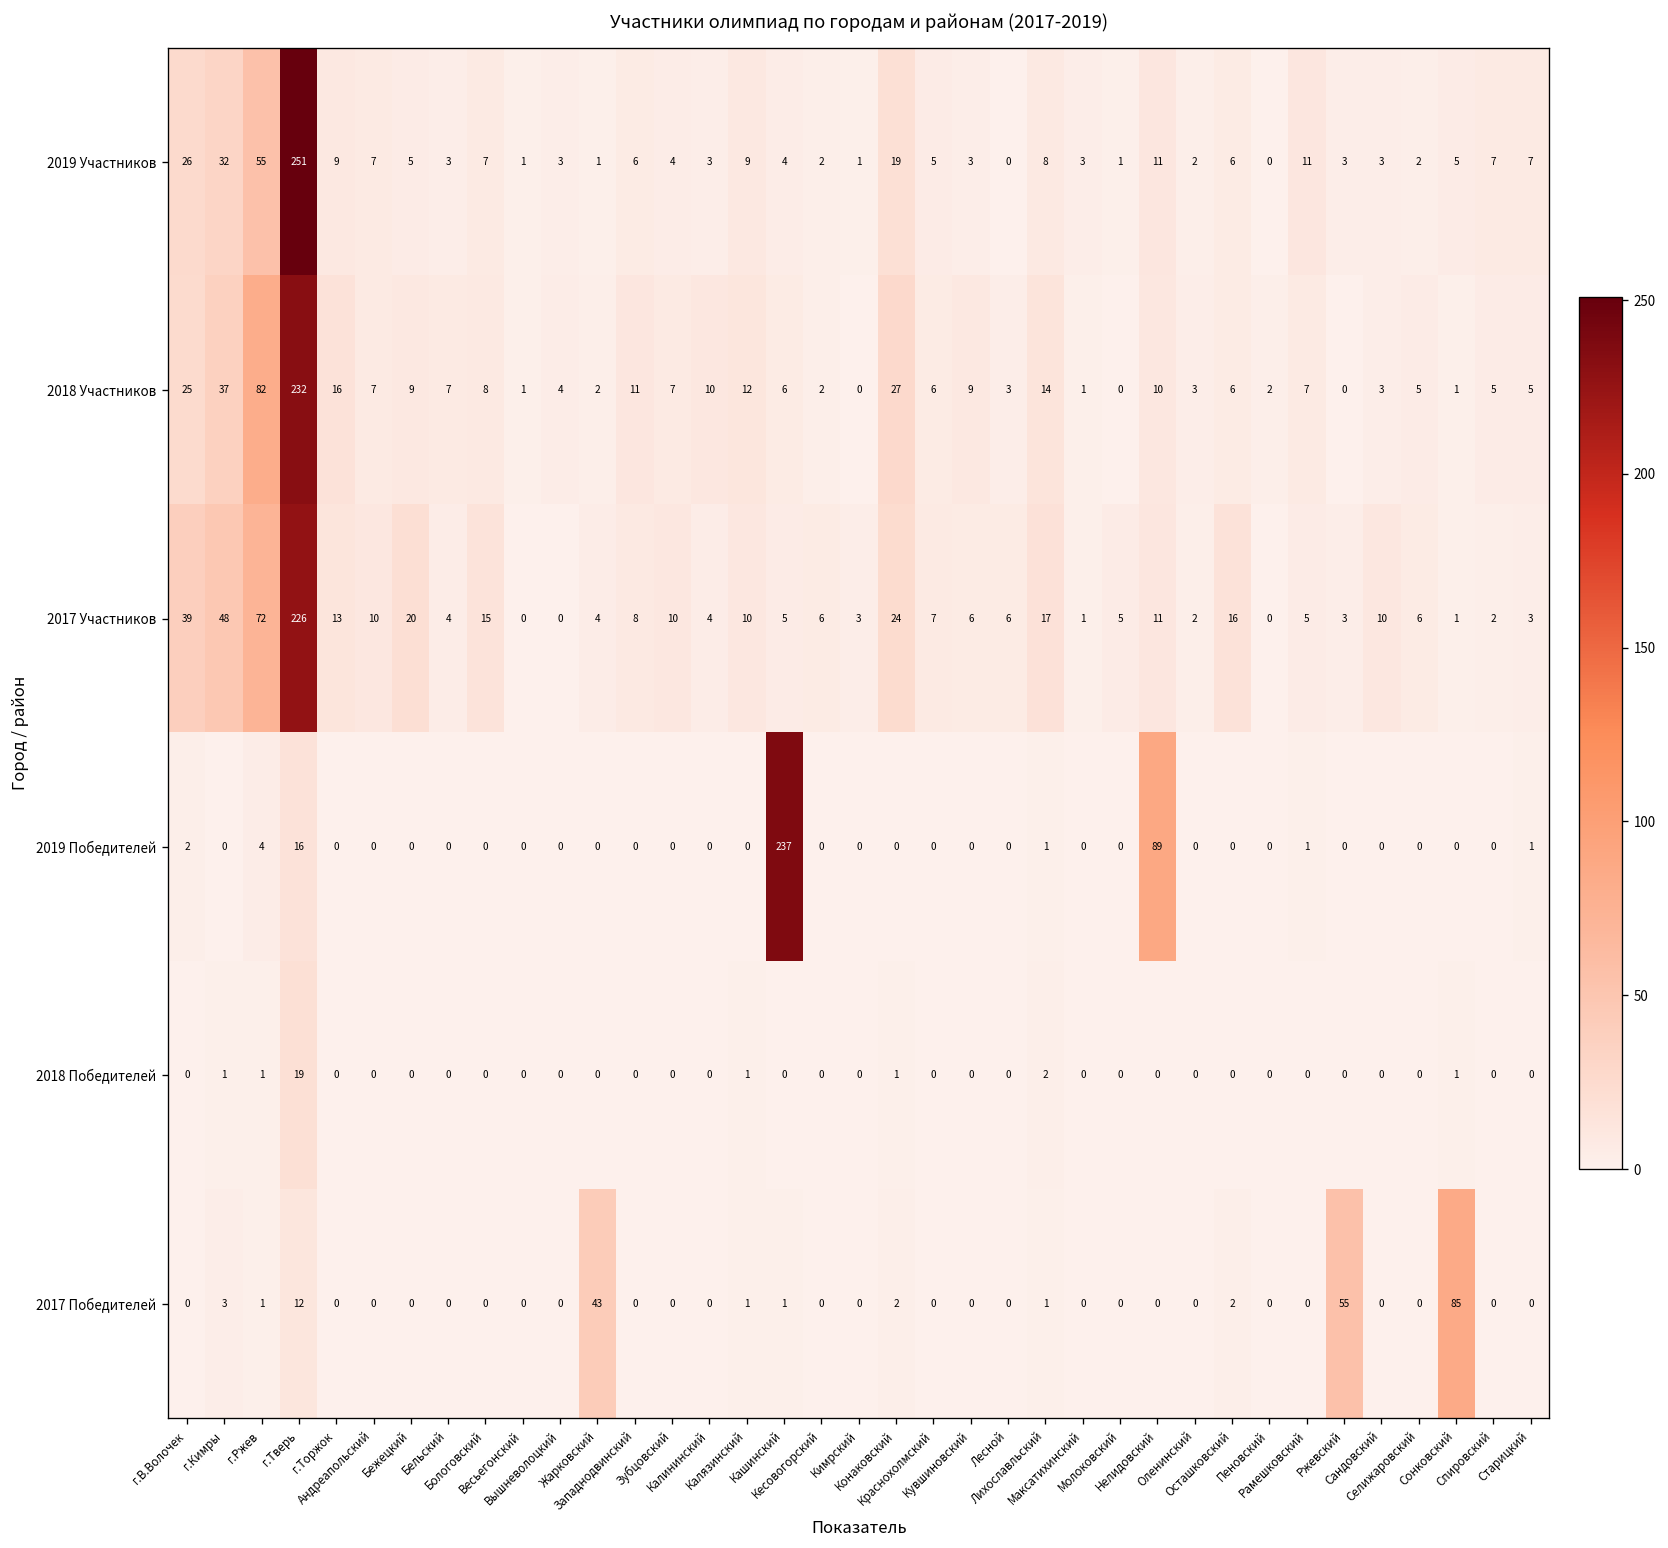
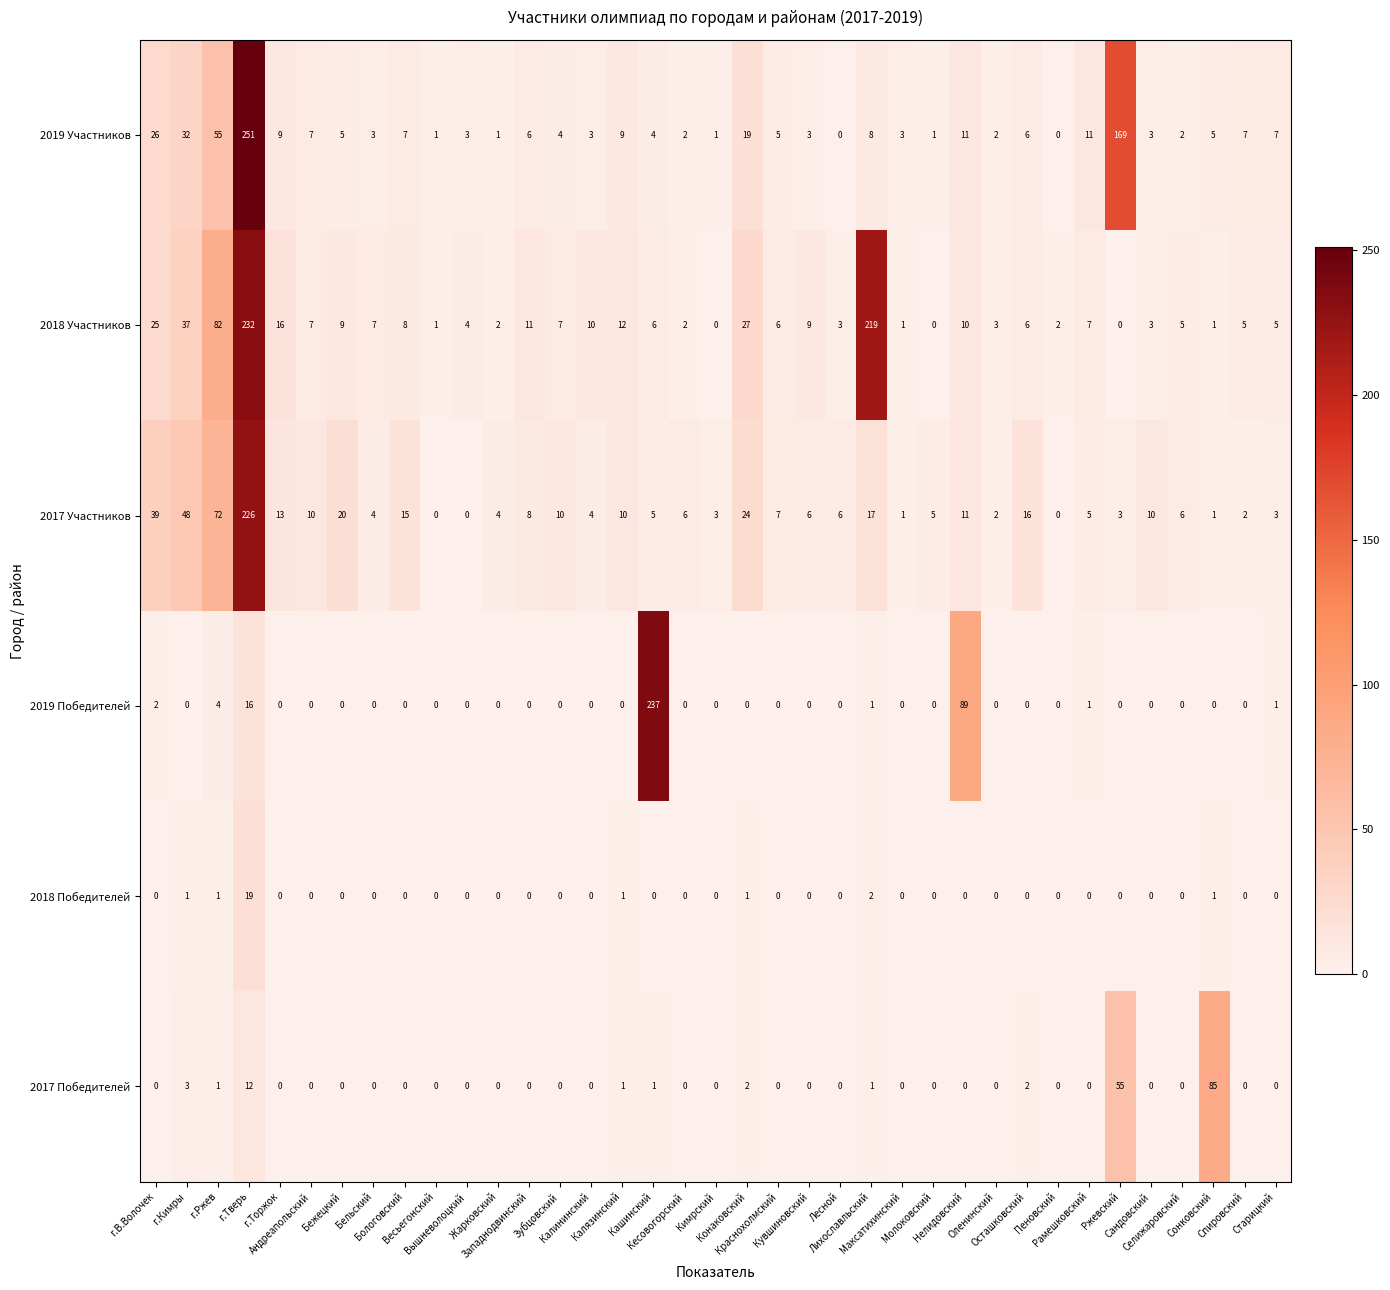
2019 Участников, Ржевский: 3 -> 169
2018 Участников, Лихославльский: 14 -> 219
2017 Победителей, Жарковский: 43 -> 0
